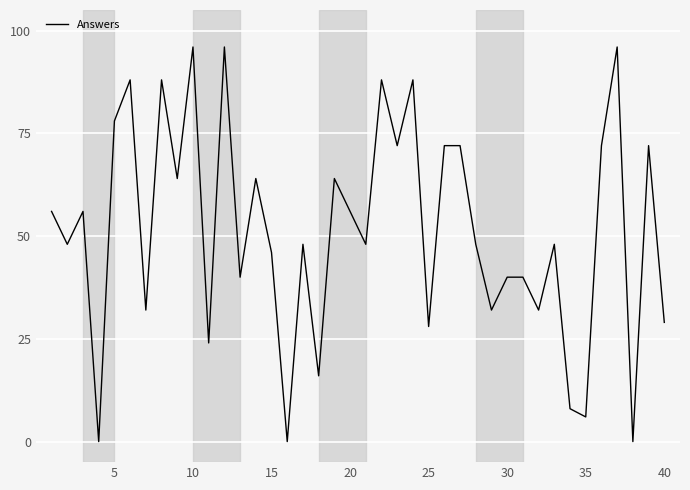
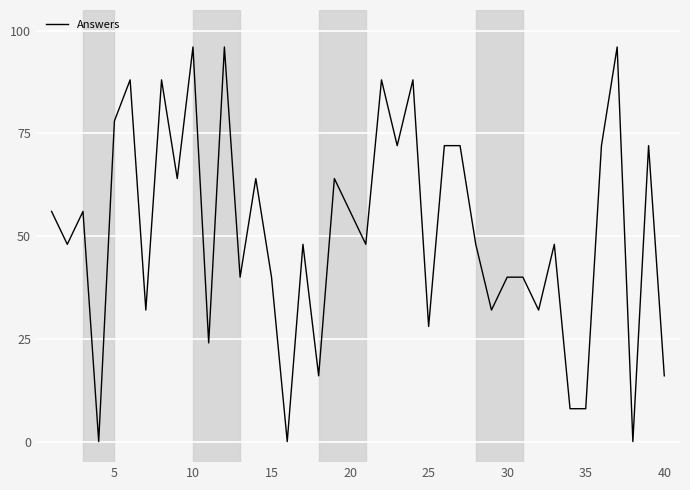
15: 46 -> 40
35: 6 -> 8
40: 29 -> 16
